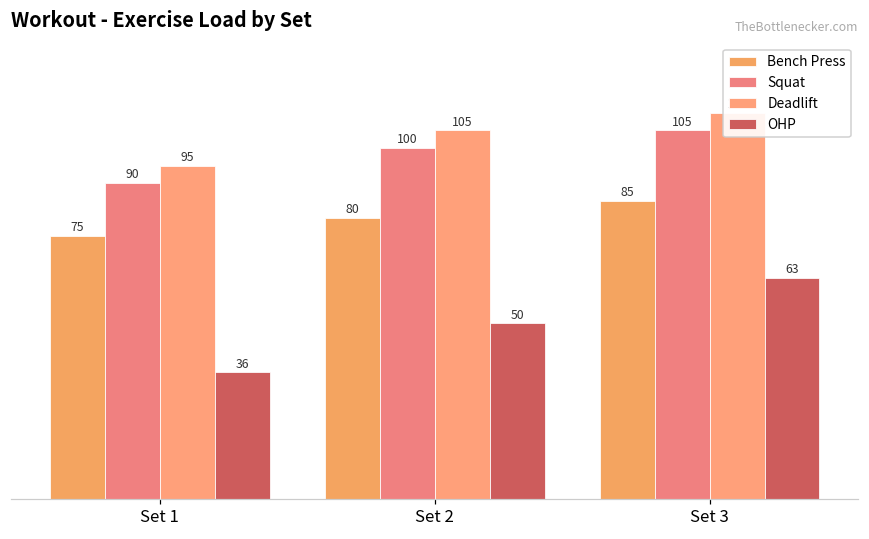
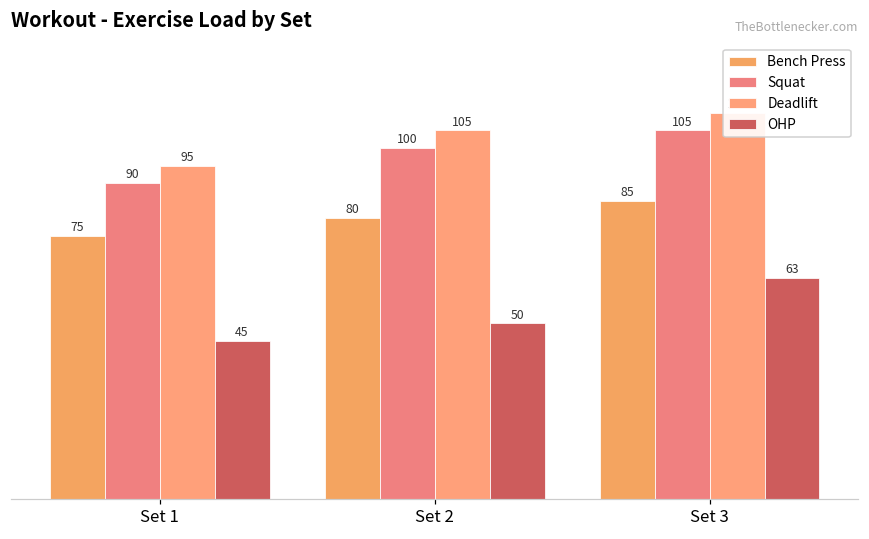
OHP, Set 1: 36 -> 45
